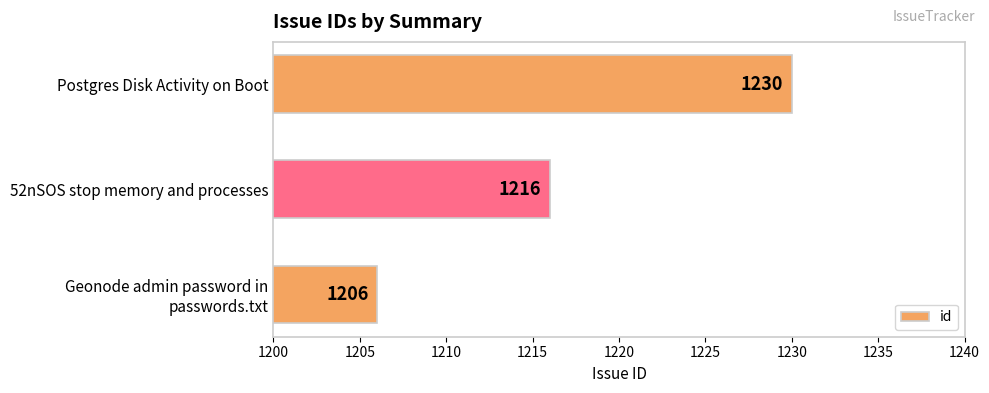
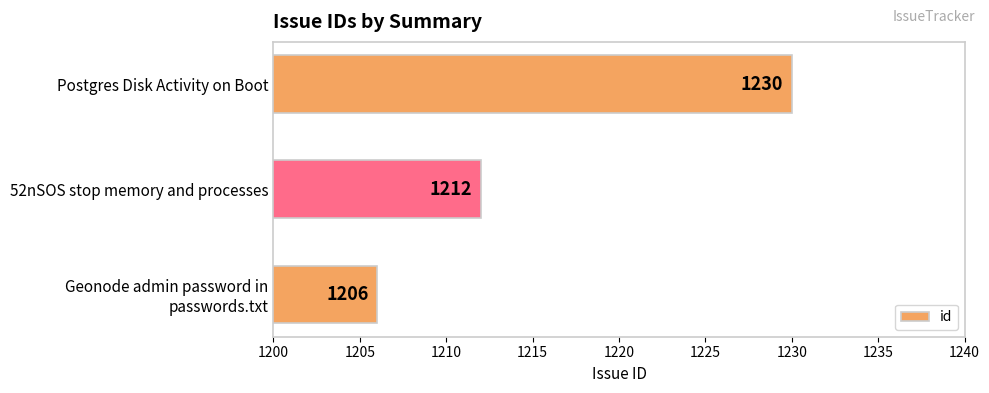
52nSOS stop memory and processes: 1216 -> 1212
